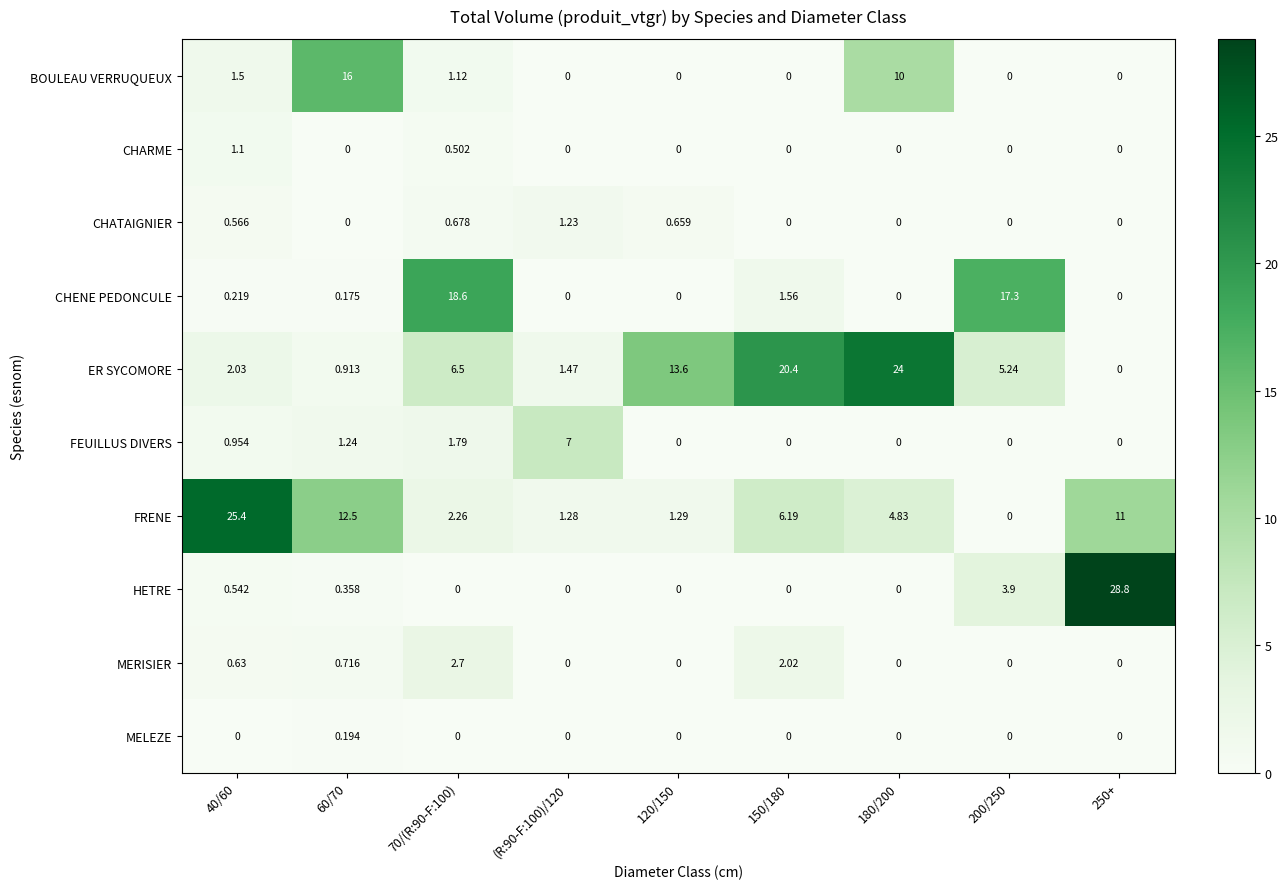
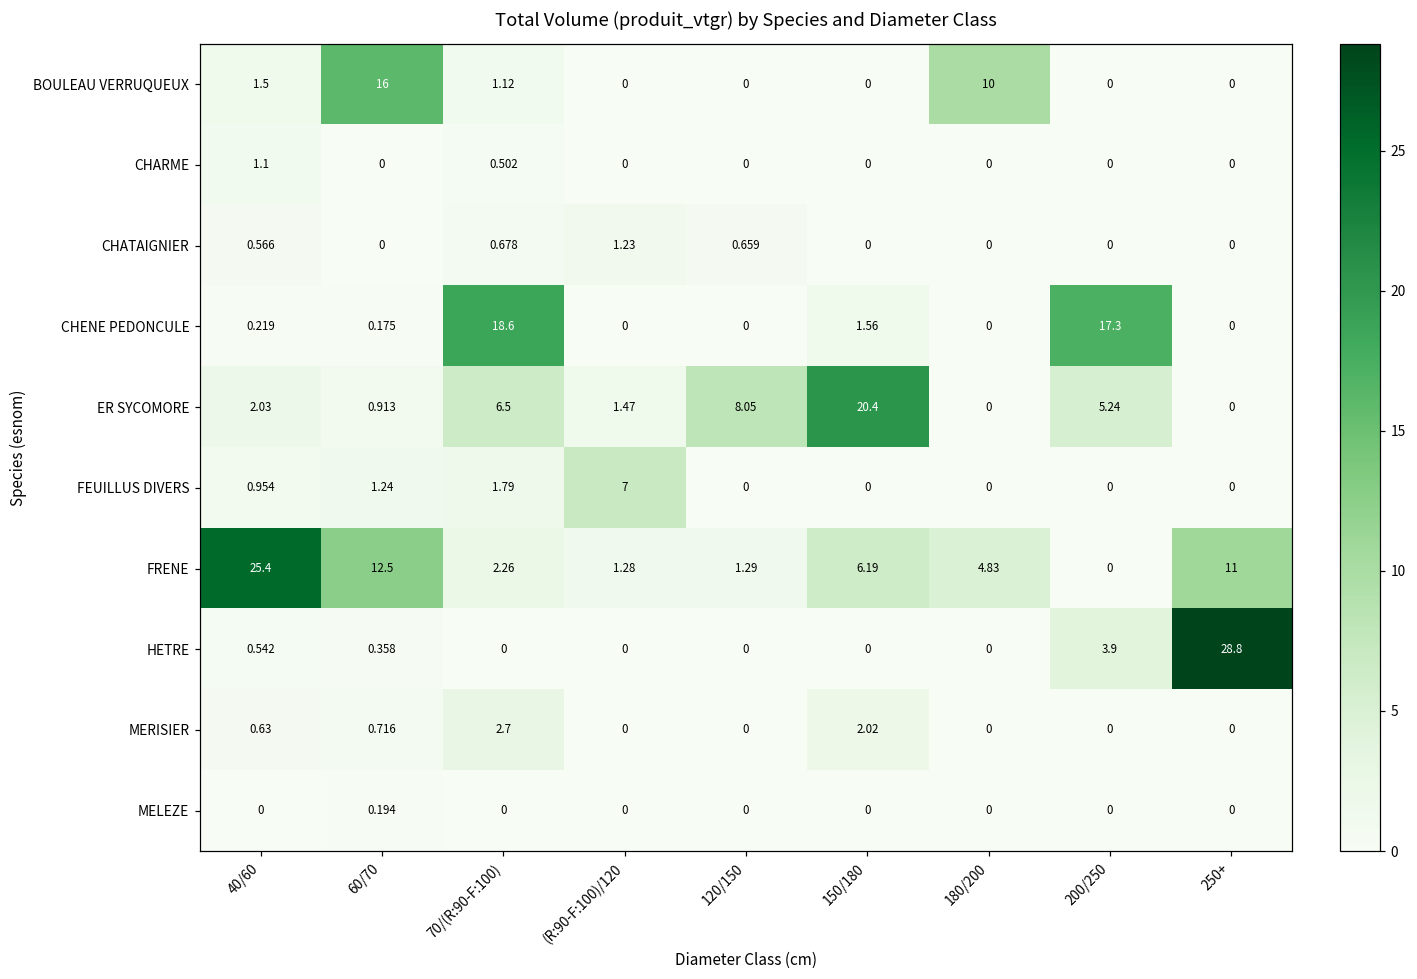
ER SYCOMORE, 120/150: 13.6 -> 8.05
ER SYCOMORE, 180/200: 24 -> 0
